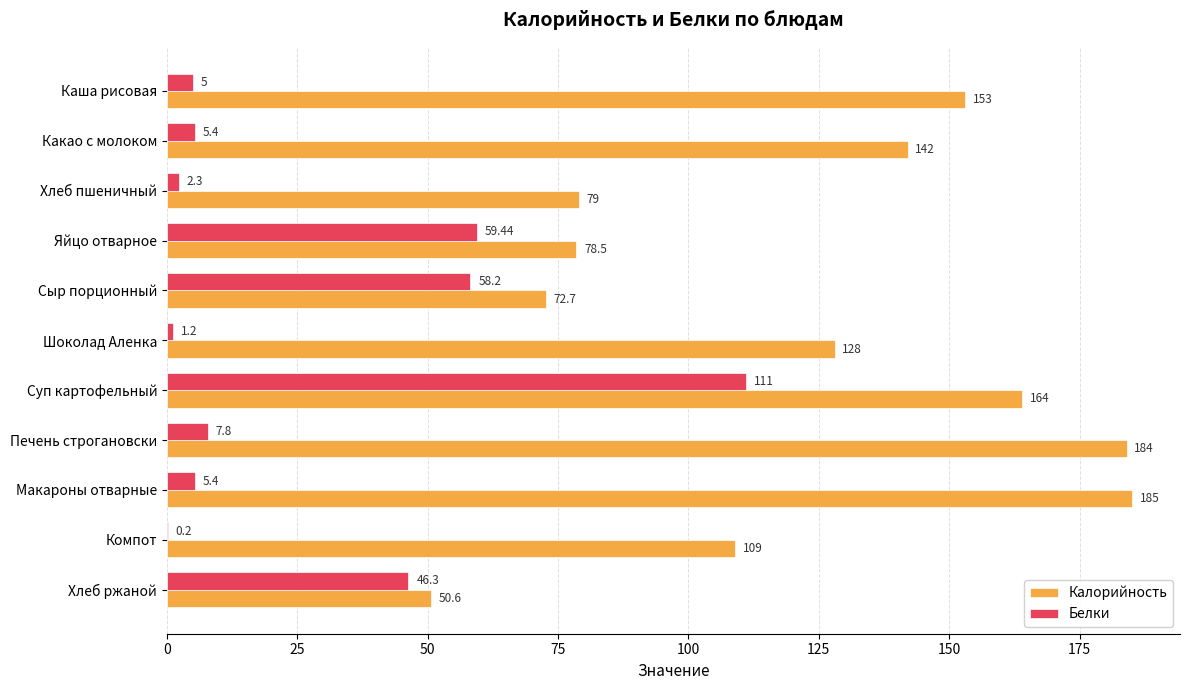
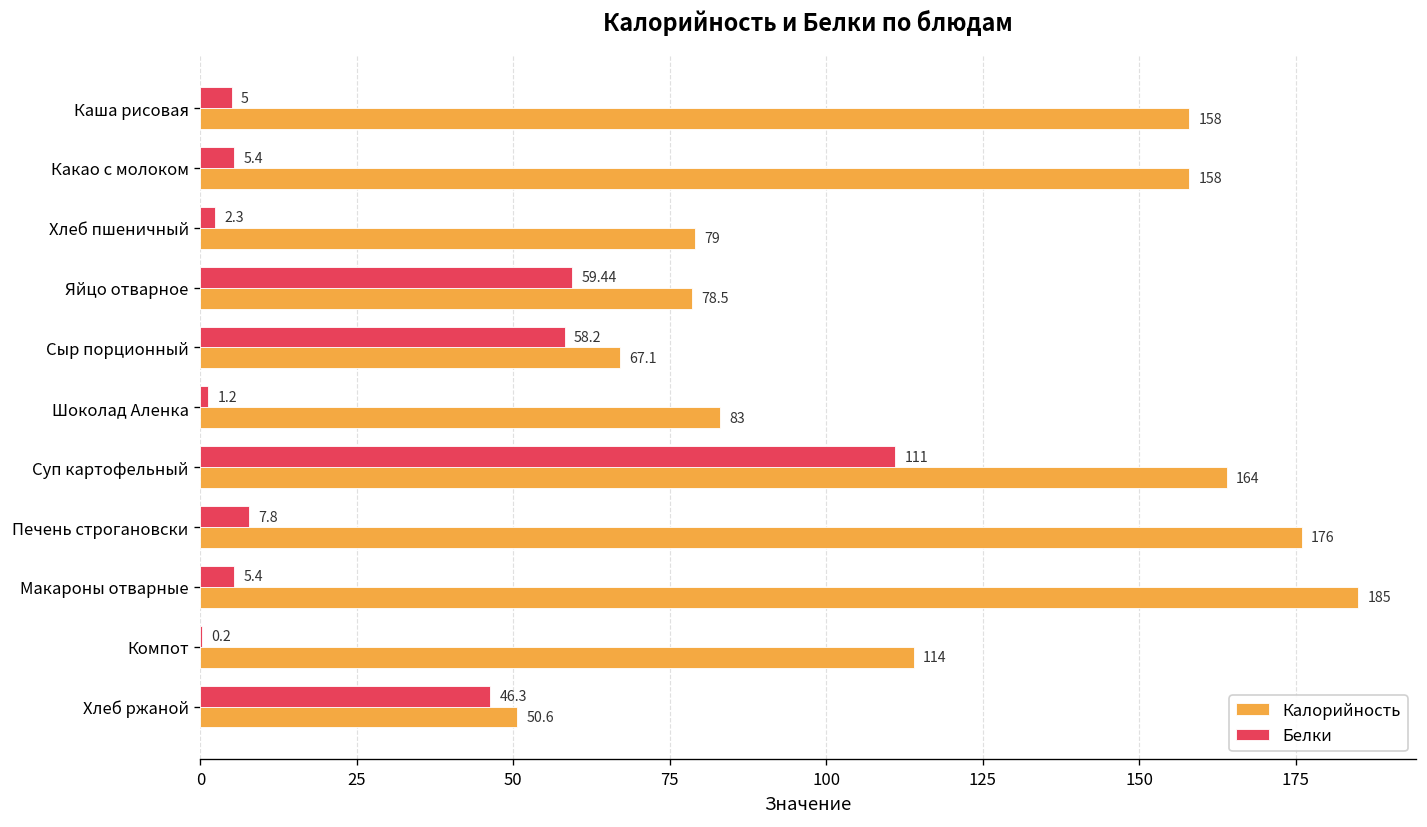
Калорийность, Каша рисовая: 153 -> 158
Калорийность, Какао с молоком: 142 -> 158
Калорийность, Сыр порционный: 72.7 -> 67.1
Калорийность, Шоколад Аленка: 128 -> 83
Калорийность, Печень строгановски: 184 -> 176
Калорийность, Компот: 109 -> 114
